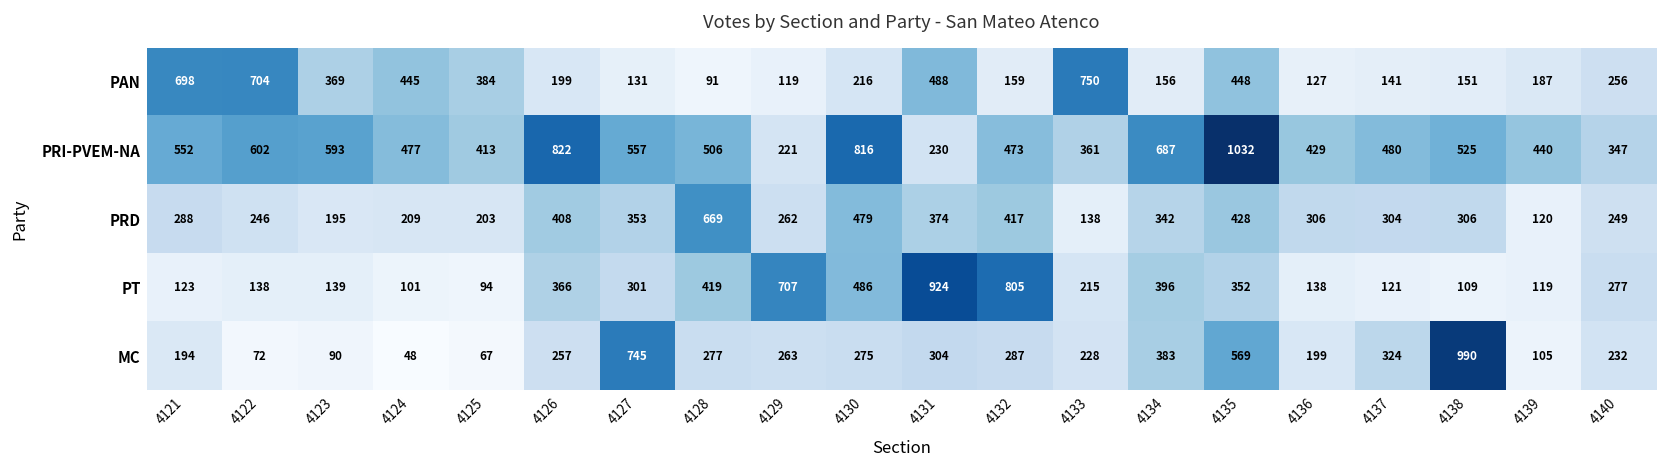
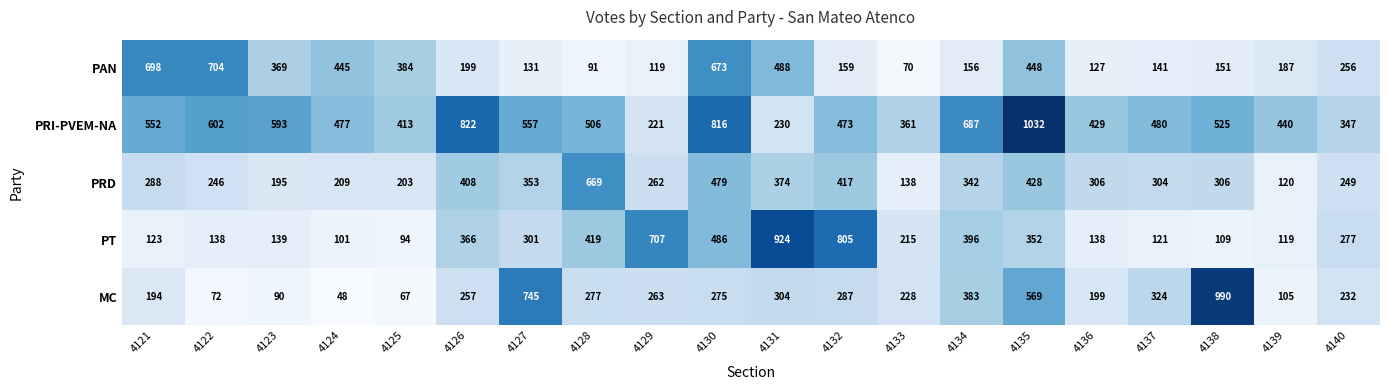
PAN, 4130: 216 -> 673
PAN, 4133: 750 -> 70
